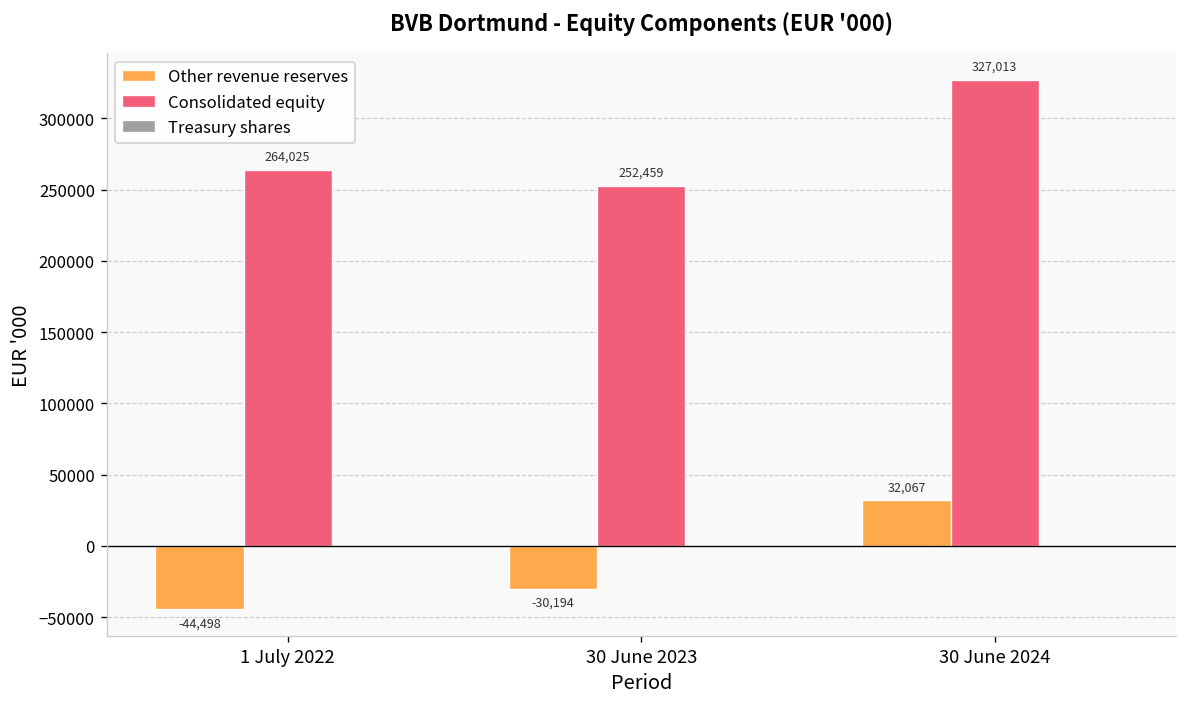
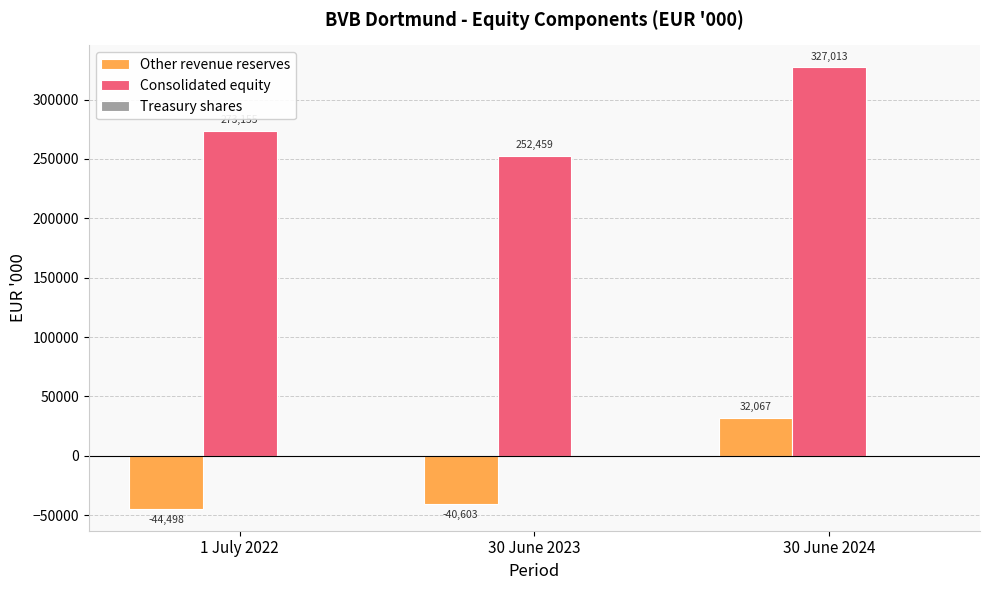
Consolidated equity, 1 July 2022: 264000 -> 273000
Other revenue reserves, 30 June 2023: -30,194 -> -40,603
